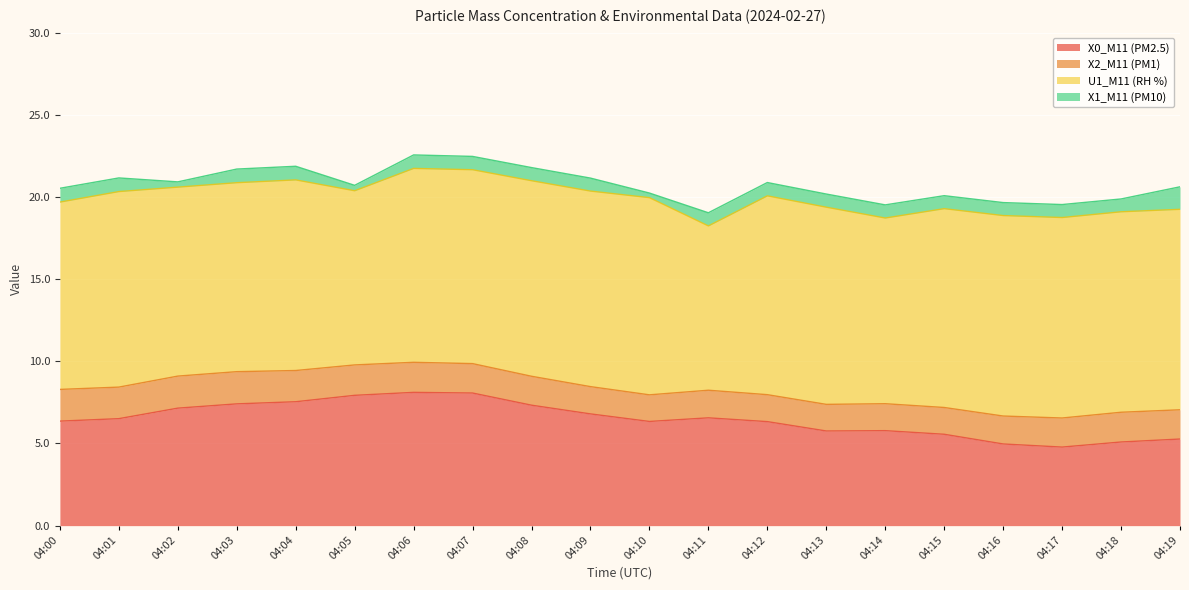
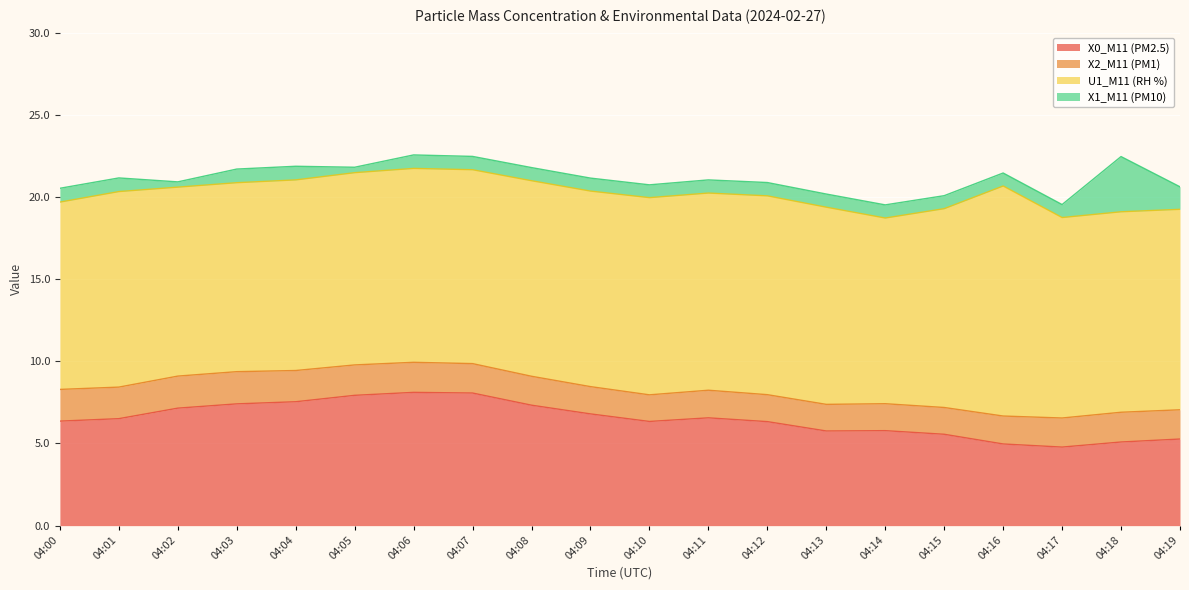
U1_M11 (RH %), 04:05: 10.6 -> 11.7
X1_M11 (PM10), 04:10: 0.3 -> 0.8
U1_M11 (RH %), 04:11: 10 -> 12
U1_M11 (RH %), 04:16: 12.2 -> 14.0
X1_M11 (PM10), 04:18: 0.8 -> 3.4
